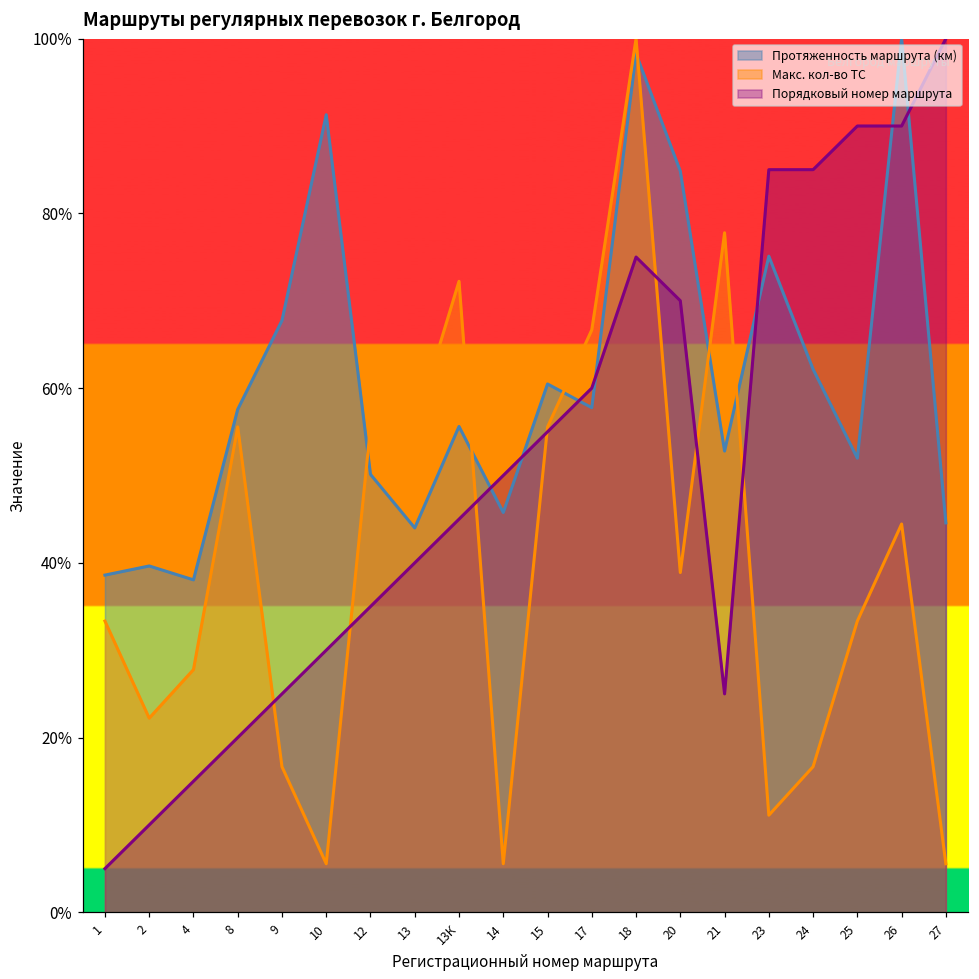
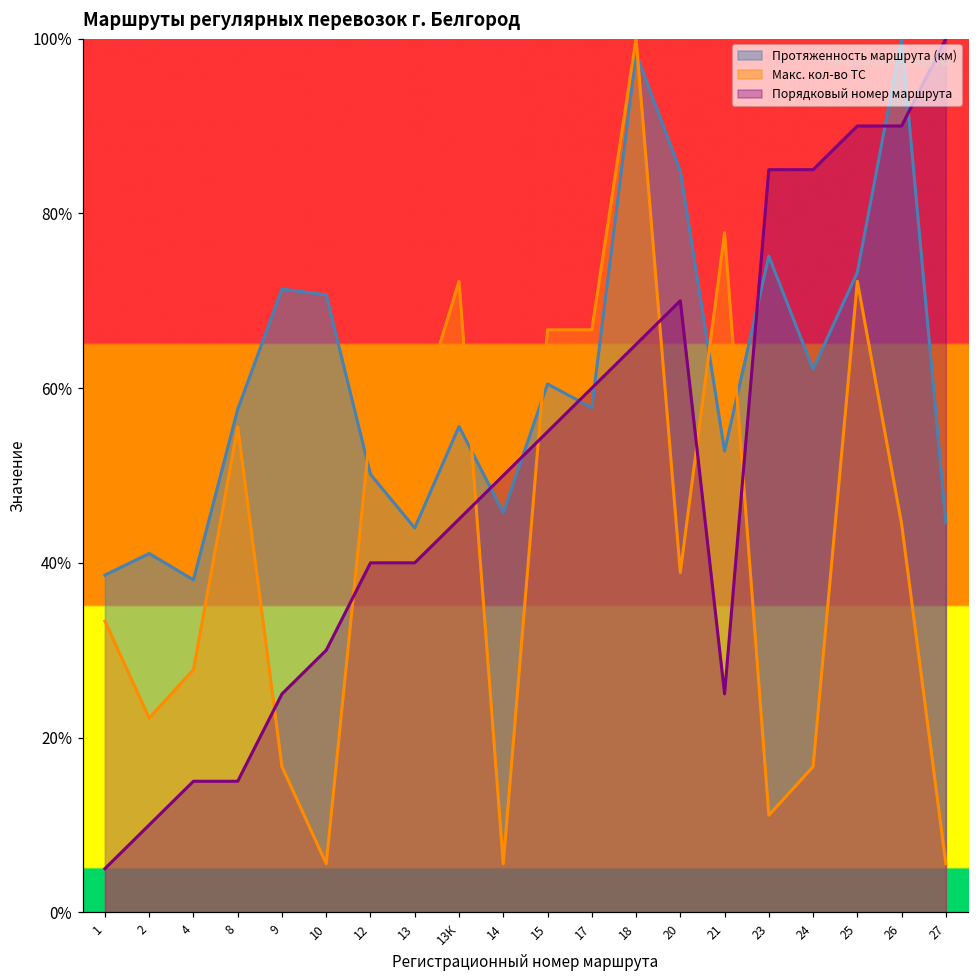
Протяженность маршрута (км), 2: 40% -> 41%
Порядковый номер маршрута, 8: 20% -> 15%
Протяженность маршрута (км), 9: 68% -> 71%
Протяженность маршрута (км), 10: 91% -> 71%
Порядковый номер маршрута, 12: 35% -> 40%
Макс. кол-во ТС, 15: 56% -> 67%
Порядковый номер маршрута, 18: 75% -> 65%
Протяженность маршрута (км), 25: 52% -> 73%
Макс. кол-во ТС, 25: 33% -> 72%
